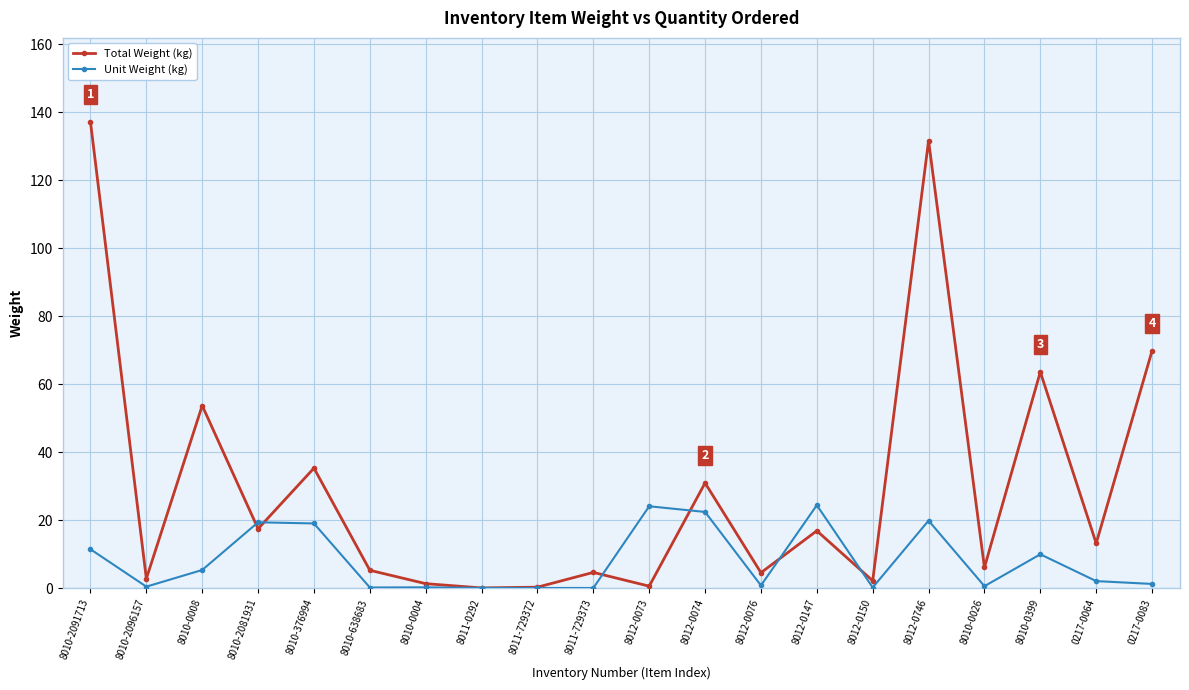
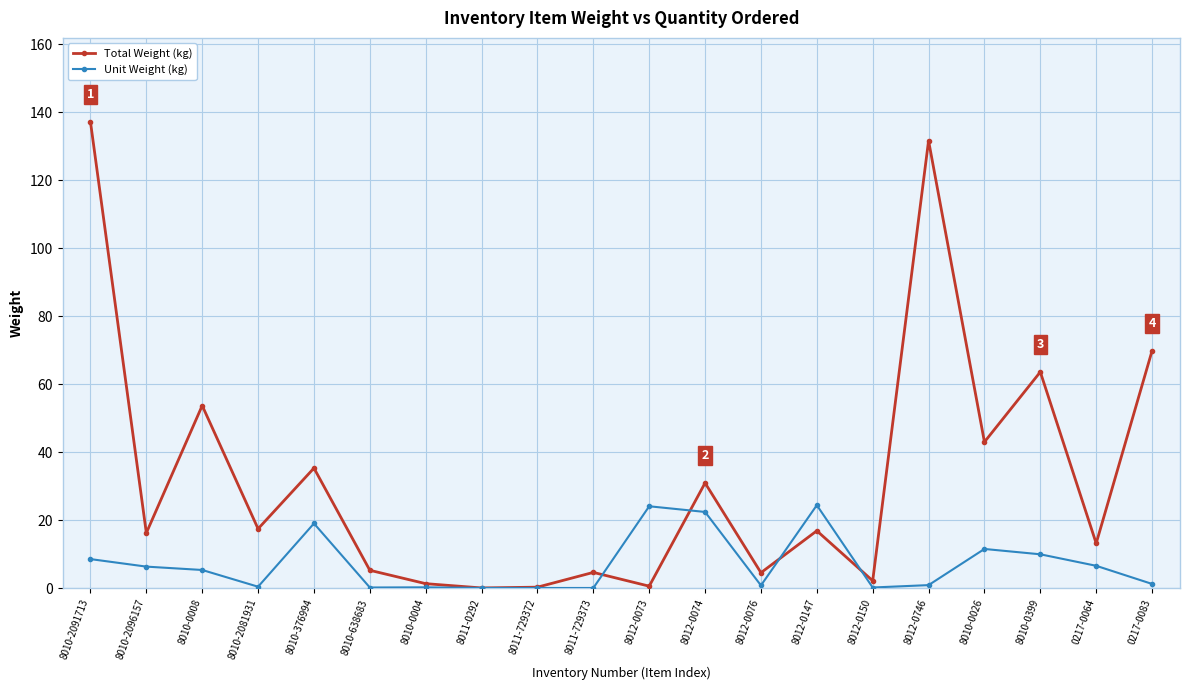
Unit Weight (kg), 8010-2091713: 11 -> 9
Total Weight (kg), 8010-2096157: 3 -> 16
Unit Weight (kg), 8010-2096157: 0 -> 6
Unit Weight (kg), 8010-2081931: 19 -> 0
Unit Weight (kg), 8012-0746: 20 -> 1
Total Weight (kg), 8010-0026: 6 -> 43
Unit Weight (kg), 8010-0026: 1 -> 12
Unit Weight (kg), 0217-0064: 2 -> 7
